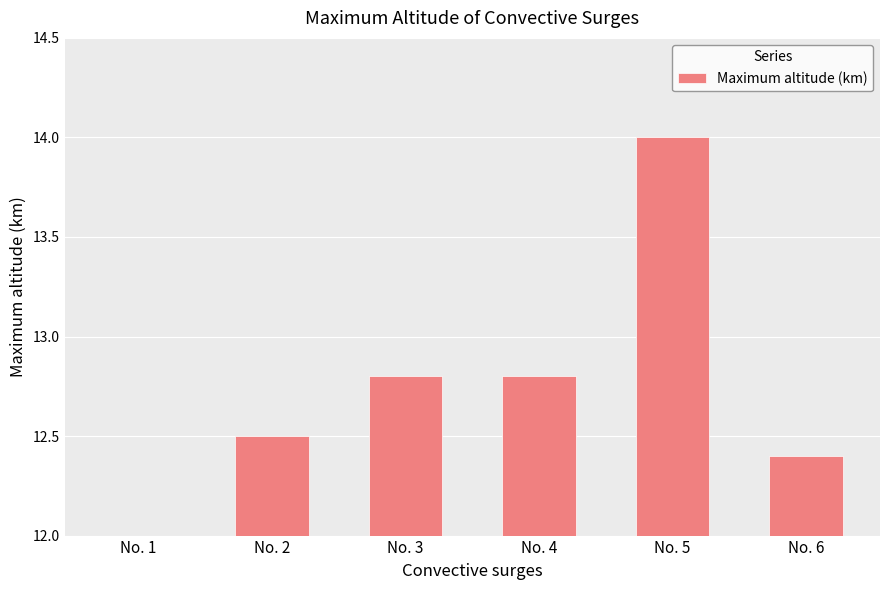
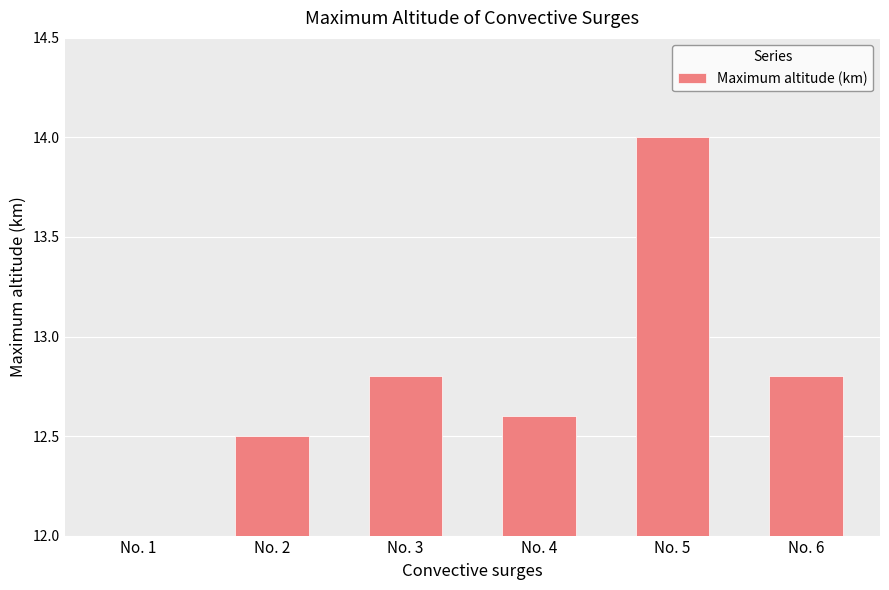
No. 4: 12.8 -> 12.6
No. 6: 12.4 -> 12.8
